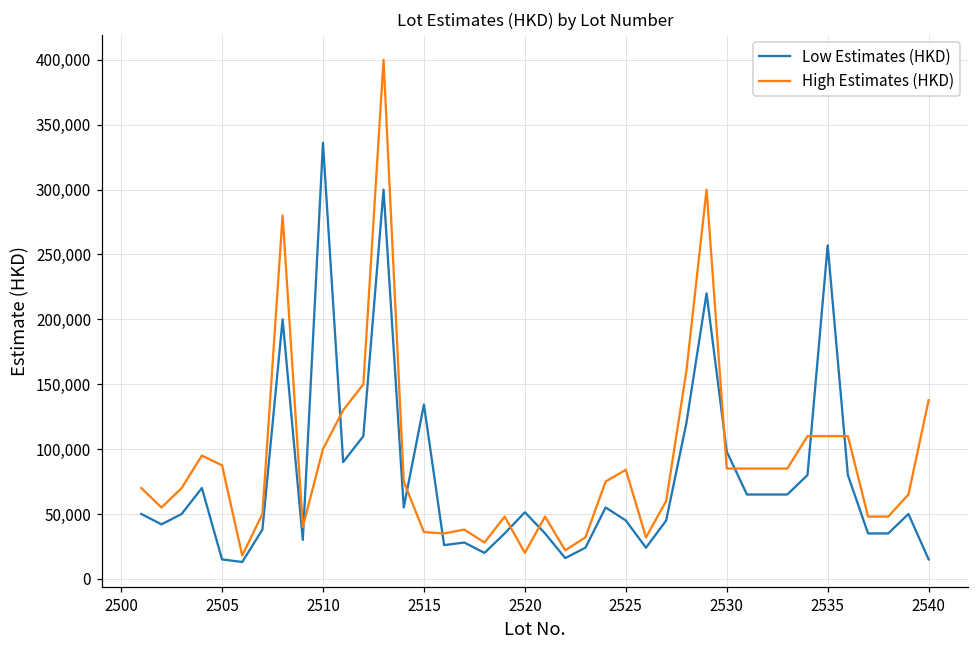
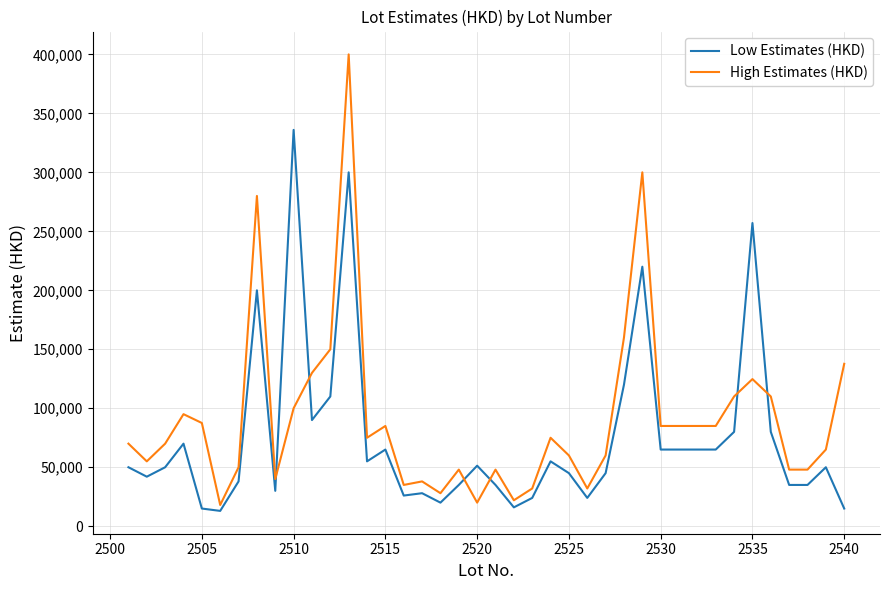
Low Estimates (HKD), 2515: 134,000 -> 65,000
High Estimates (HKD), 2515: 36,000 -> 85,000
High Estimates (HKD), 2525: 84,000 -> 60,000
Low Estimates (HKD), 2530: 98,000 -> 65,000
High Estimates (HKD), 2535: 110,000 -> 125,000
